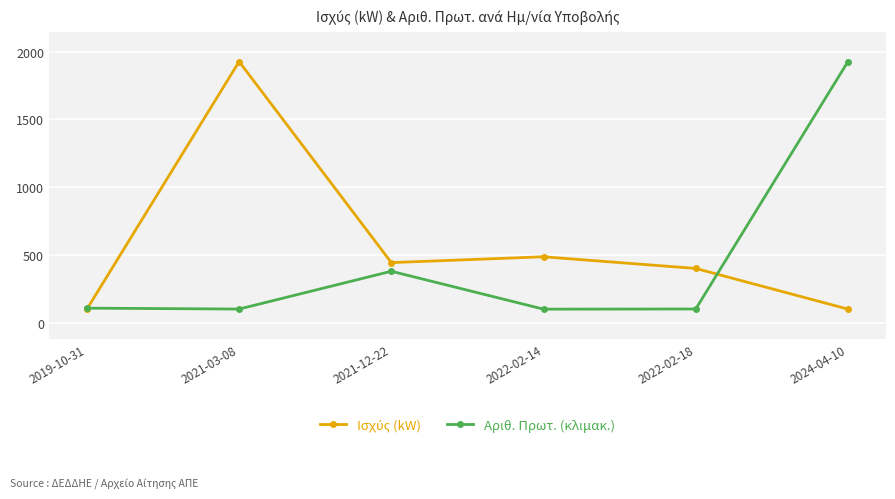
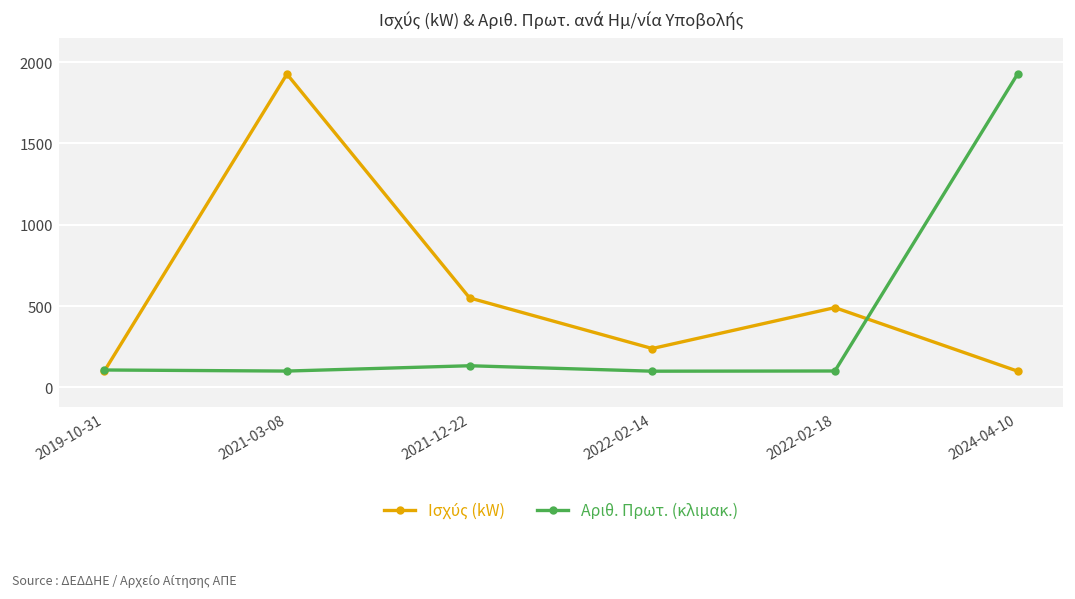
Ισχύς (kW), 2021-12-22: 440 -> 550
Αριθ. Πρωτ. (κλιμακ.), 2021-12-22: 380 -> 130
Ισχύς (kW), 2022-02-14: 490 -> 240
Ισχύς (kW), 2022-02-18: 400 -> 490
